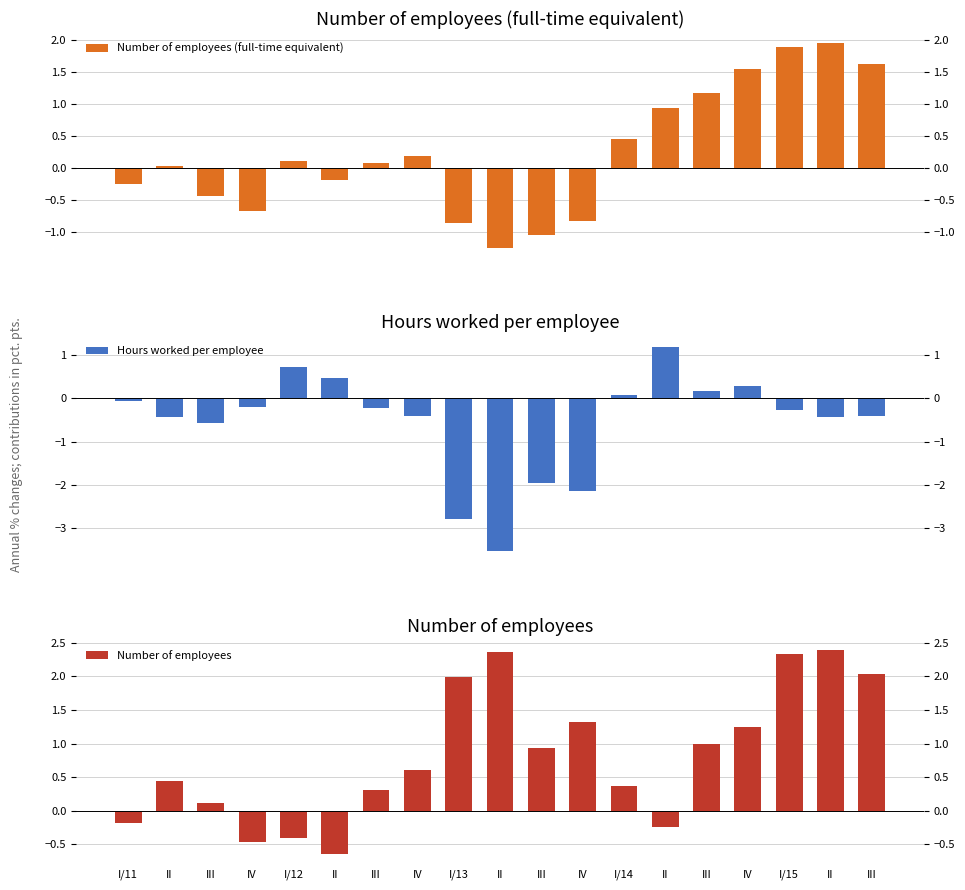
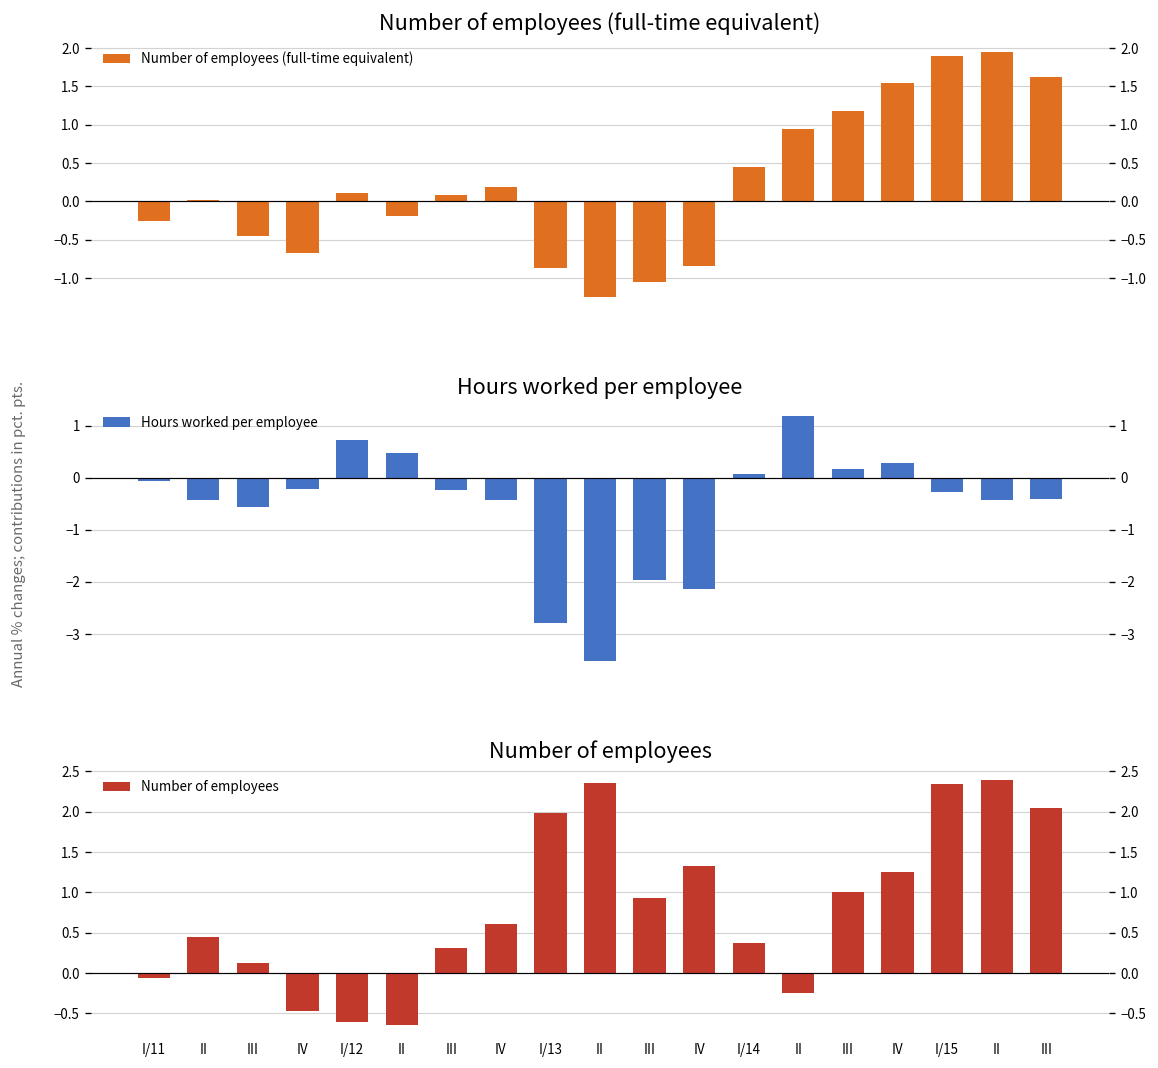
Number of employees, I/11: -0.2 -> -0.1
Number of employees, I/12: -0.4 -> -0.6
